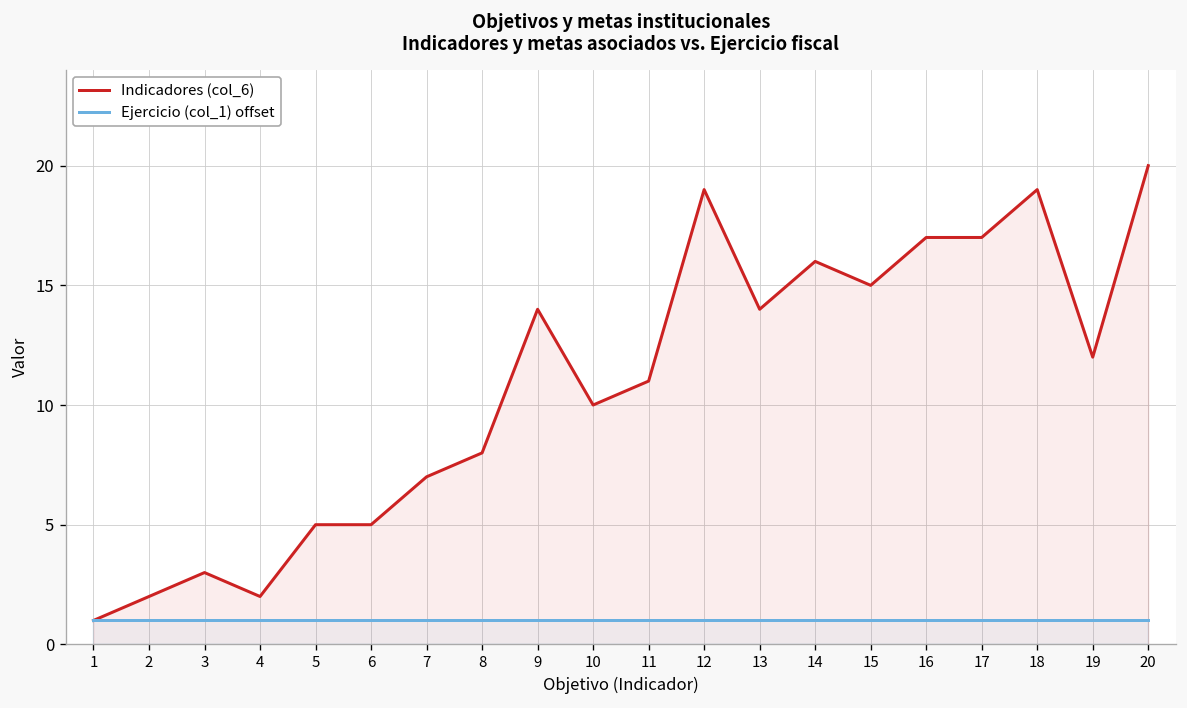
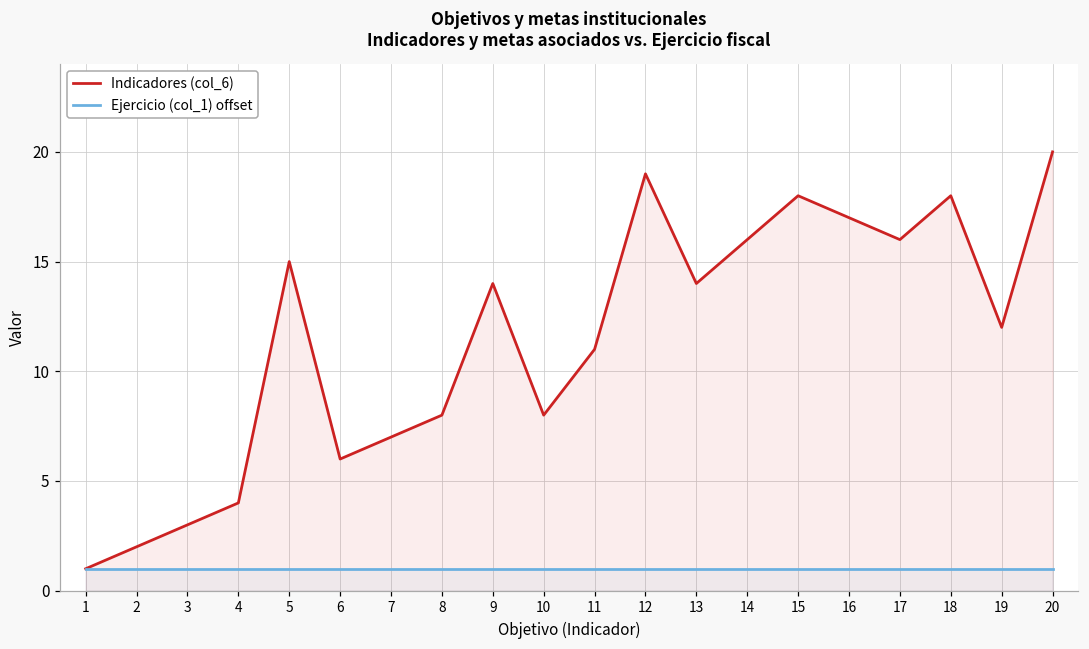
Indicadores (col_6), 4: 2 -> 4
Indicadores (col_6), 5: 5 -> 15
Indicadores (col_6), 6: 5 -> 6
Indicadores (col_6), 10: 10 -> 8
Indicadores (col_6), 15: 15 -> 18
Indicadores (col_6), 17: 17 -> 16
Indicadores (col_6), 18: 19 -> 18
